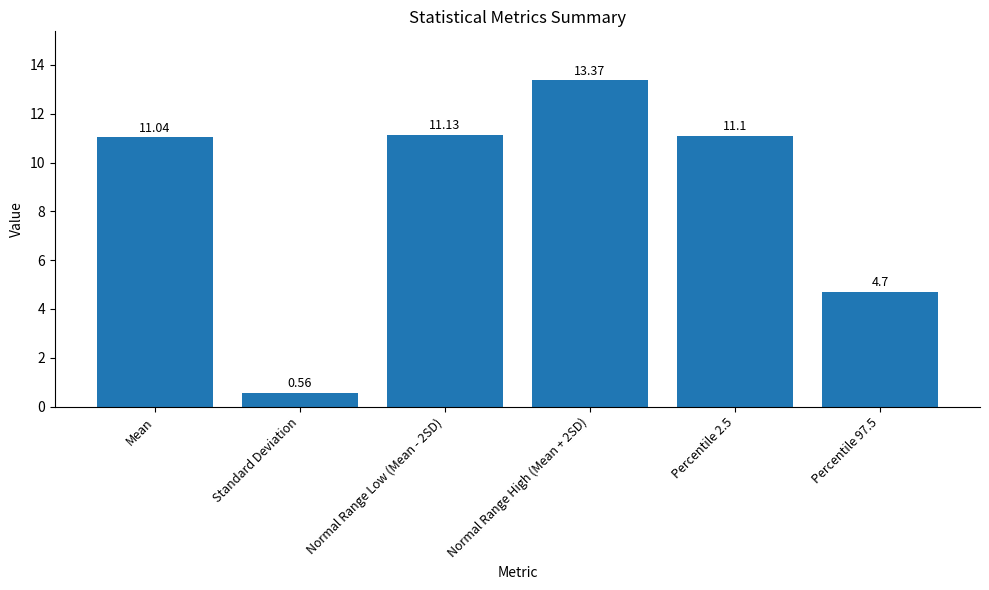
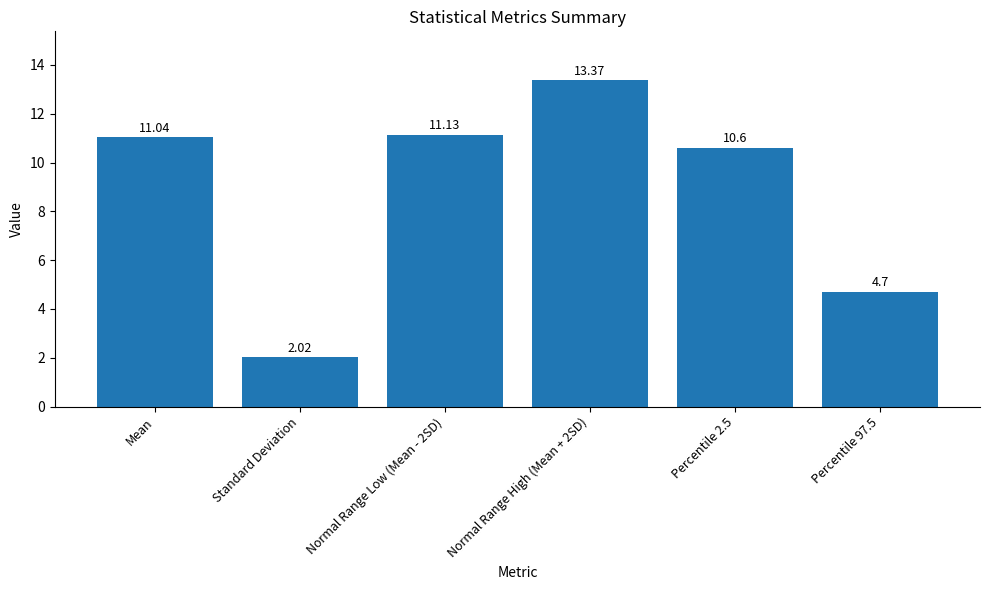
Standard Deviation: 0.56 -> 2.02
Percentile 2.5: 11.1 -> 10.6
